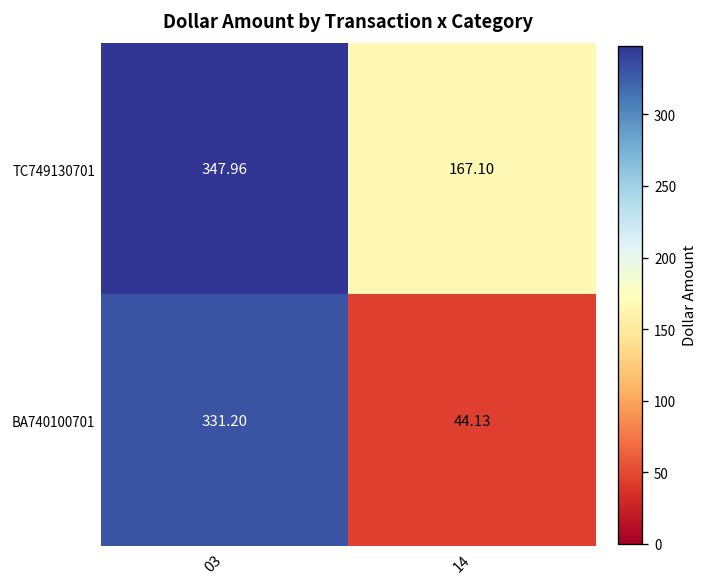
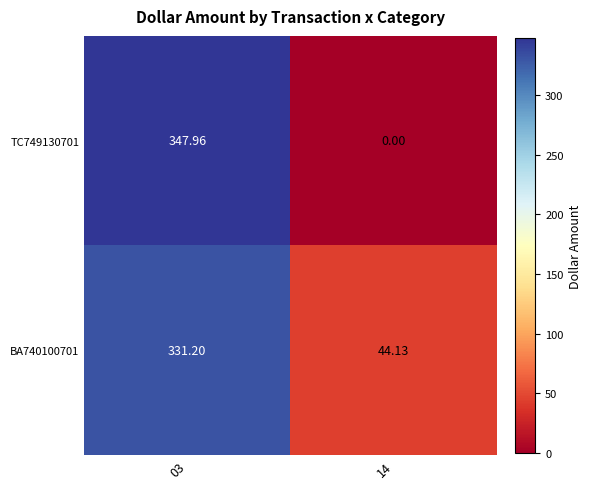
TC749130701, 14: 167.10 -> 0.00
